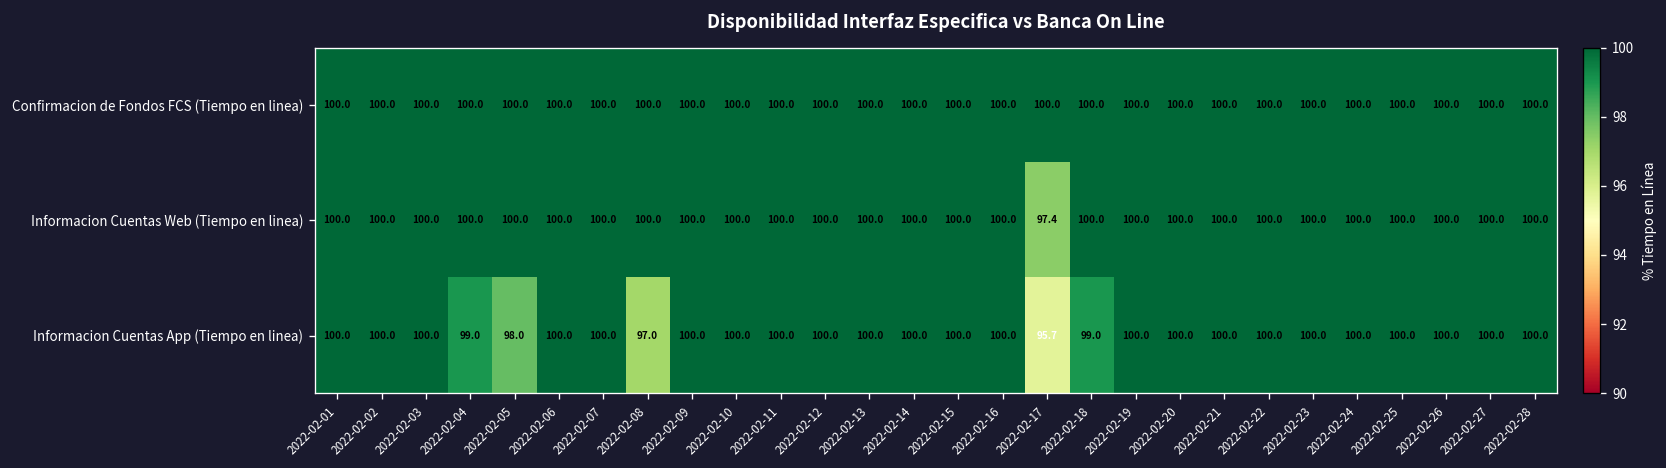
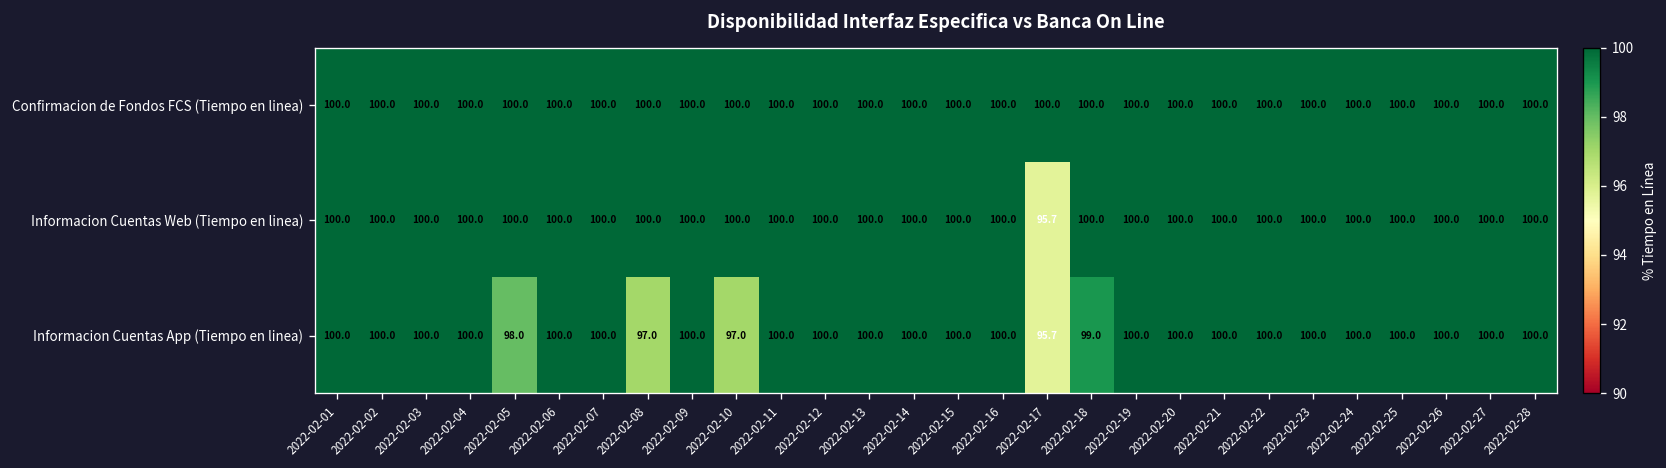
Informacion Cuentas Web (Tiempo en linea), 2022-02-17: 97.4 -> 95.7
Informacion Cuentas App (Tiempo en linea), 2022-02-04: 99.0 -> 100.0
Informacion Cuentas App (Tiempo en linea), 2022-02-10: 100.0 -> 97.0
